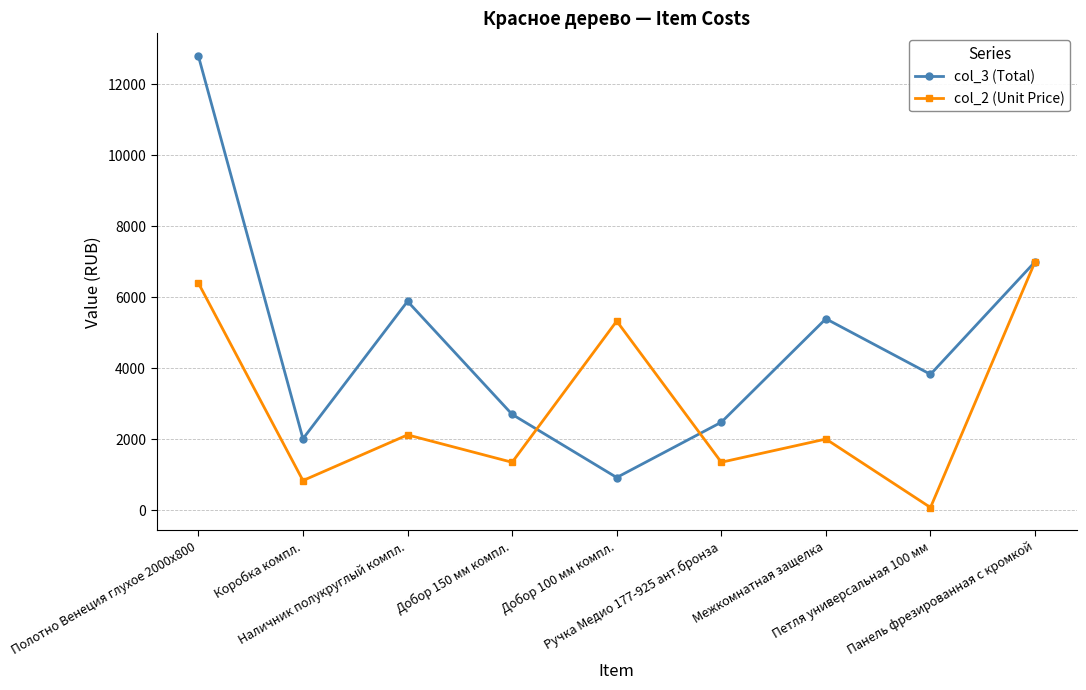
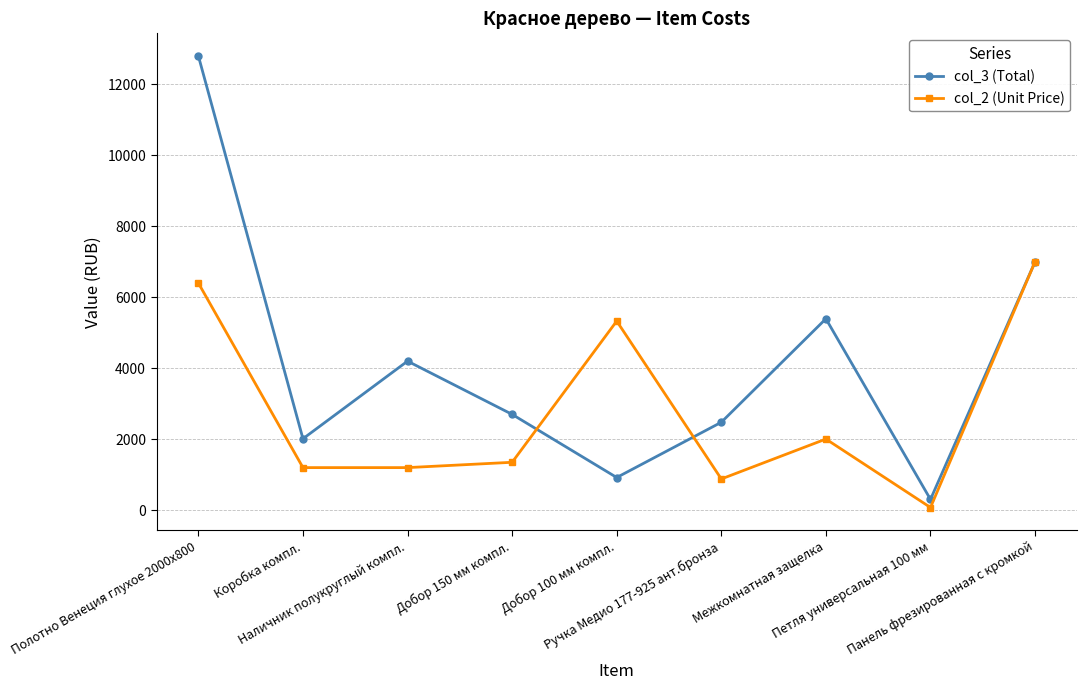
col_2 (Unit Price), Коробка компл.: 800 -> 1200
col_3 (Total), Наличник полукруглый компл.: 5900 -> 4200
col_2 (Unit Price), Наличник полукруглый компл.: 2100 -> 1200
col_2 (Unit Price), Ручка Медио 177-925 ант.бронза: 1400 -> 900
col_3 (Total), Петля универсальная 100 мм: 3800 -> 300
